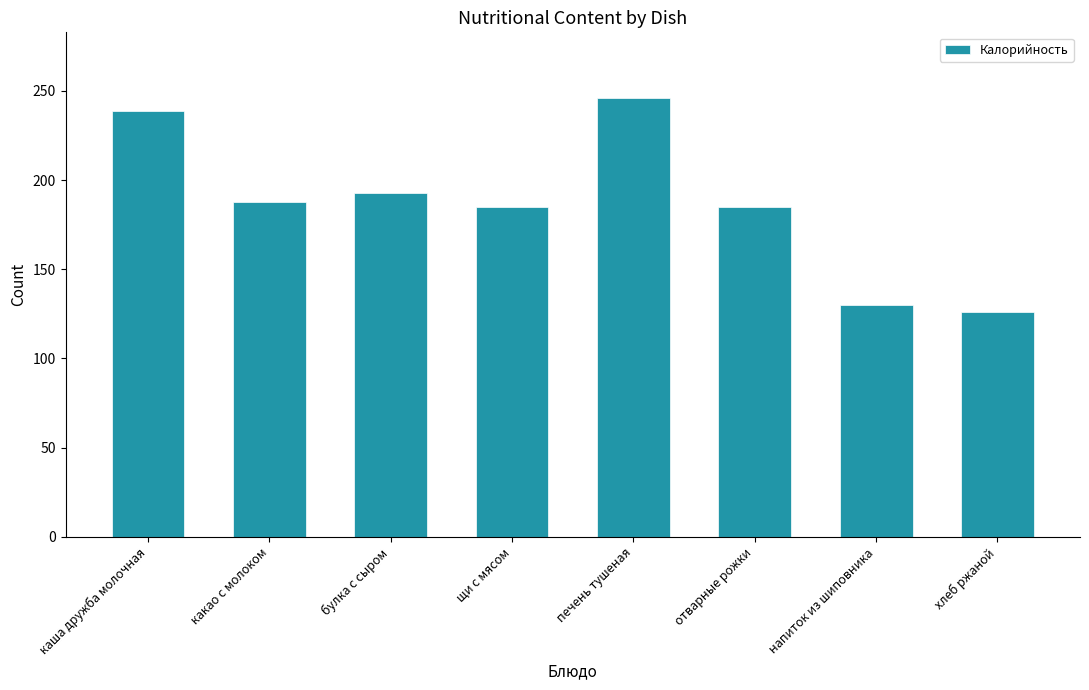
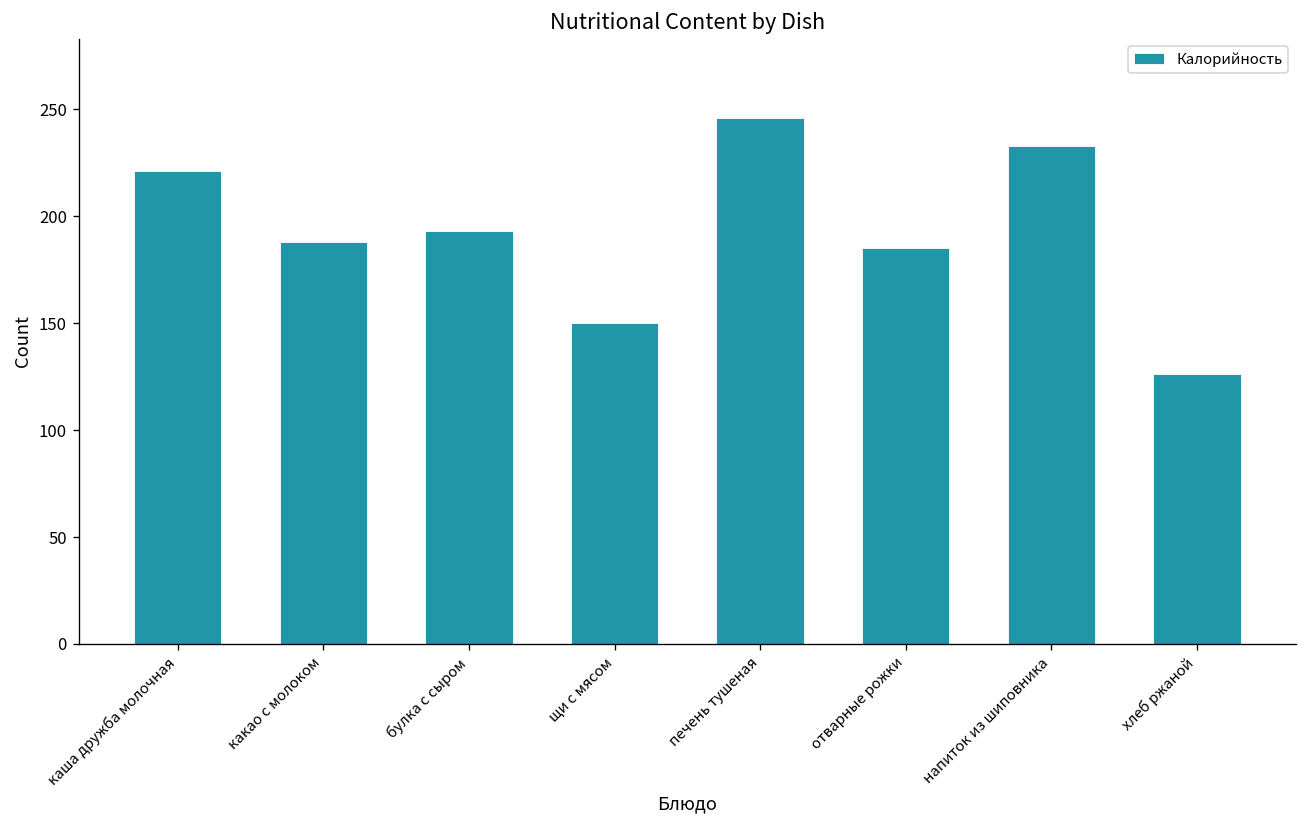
каша дружба молочная: 239 -> 221
щи с мясом: 185 -> 150
напиток из шиповника: 130 -> 233
